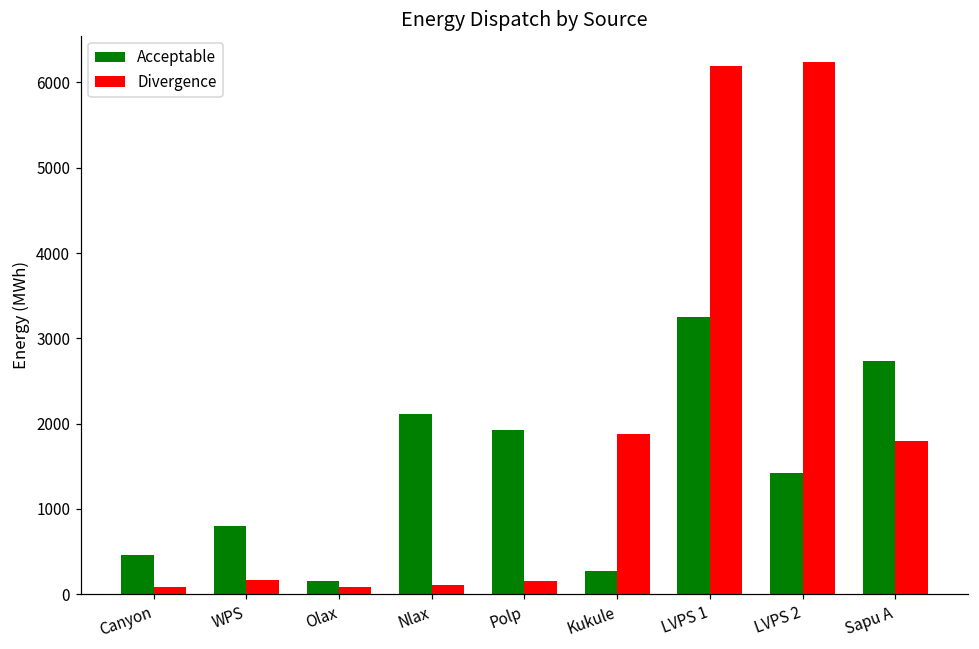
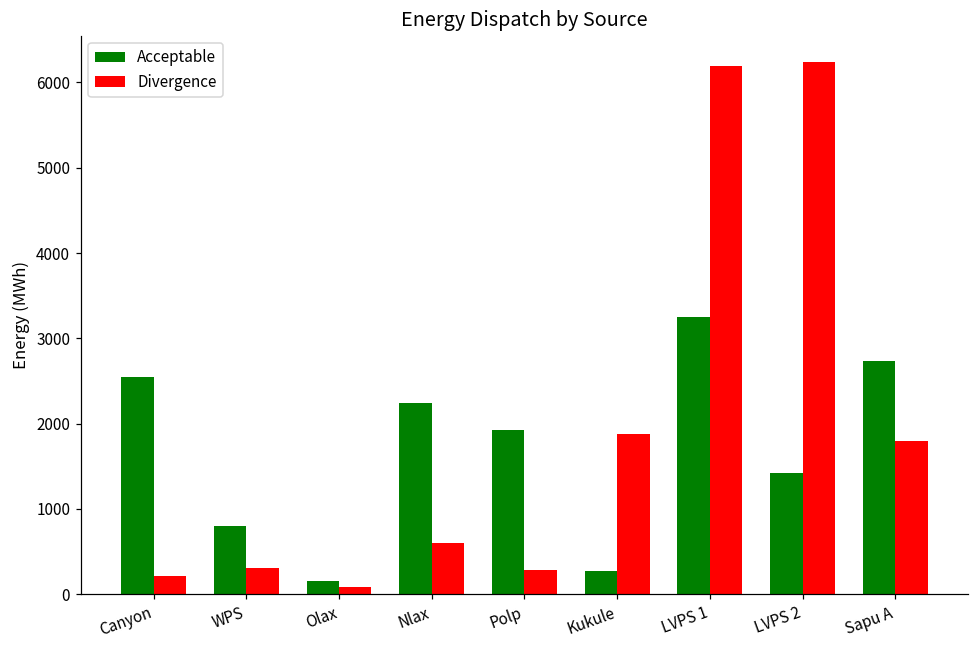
Acceptable, Canyon: 500 -> 2500
Divergence, Canyon: 100 -> 200
Divergence, WPS: 200 -> 300
Acceptable, Nlax: 2100 -> 2200
Divergence, Nlax: 100 -> 600
Divergence, Polp: 200 -> 300
